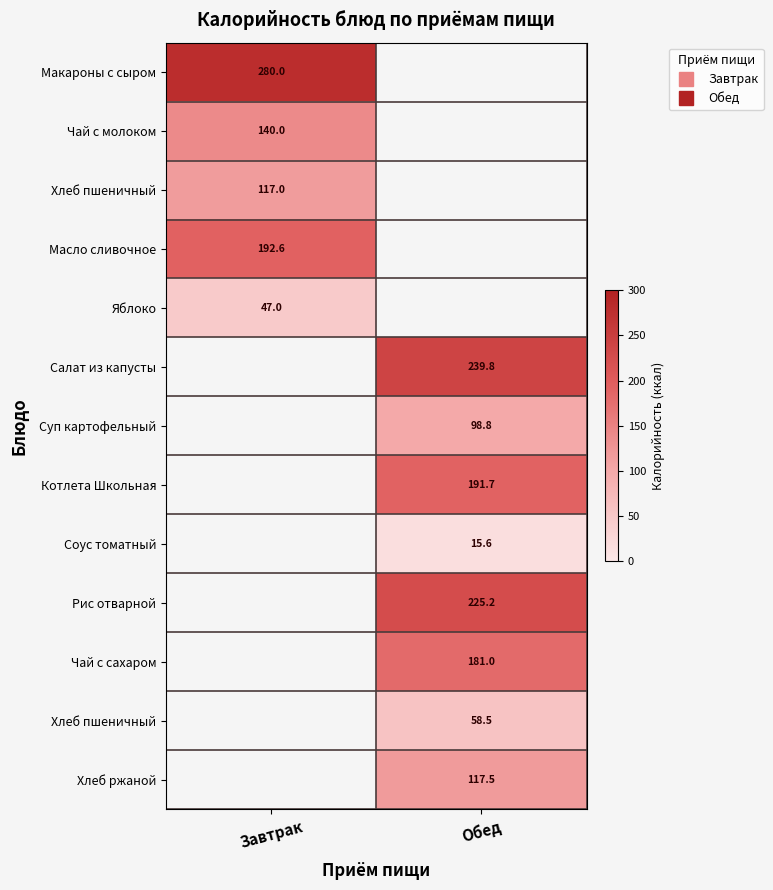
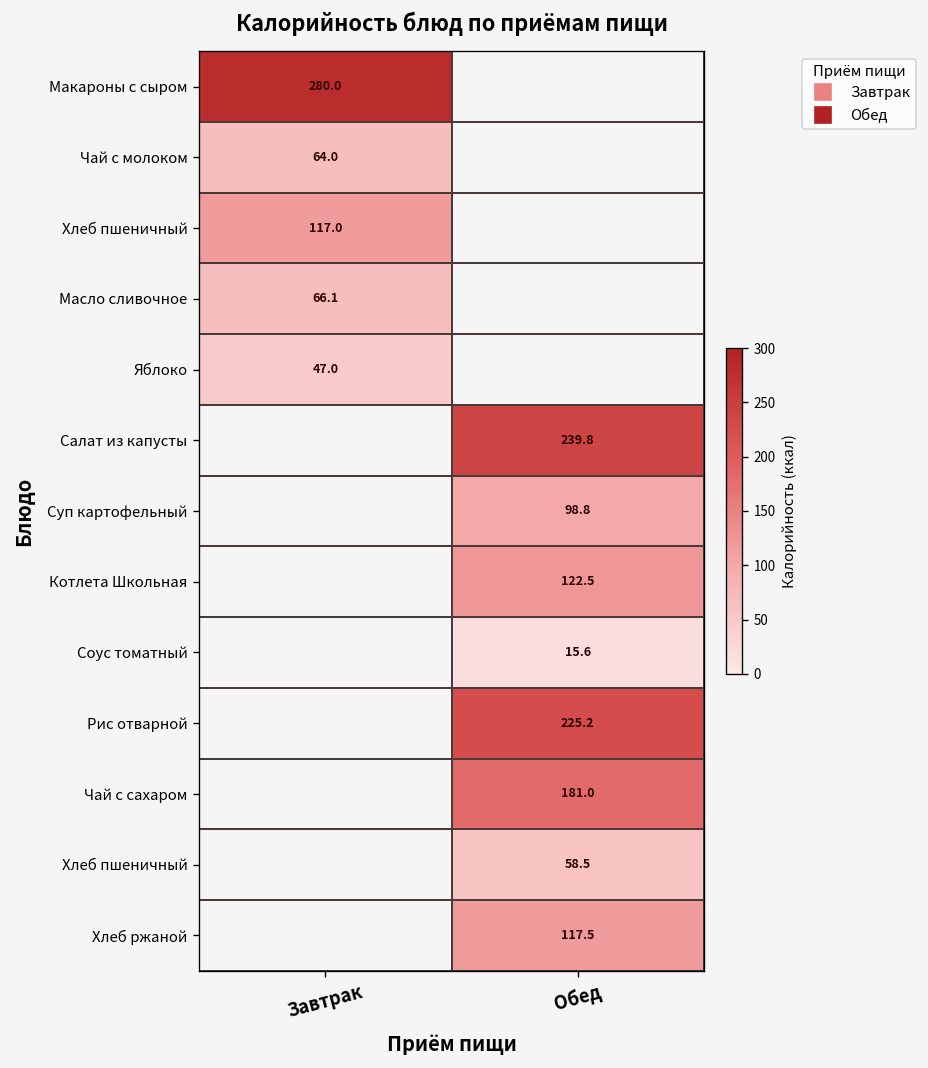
Чай с молоком, Завтрак: 140.0 -> 64.0
Масло сливочное, Завтрак: 192.6 -> 66.1
Котлета Школьная, Обед: 191.7 -> 122.5
